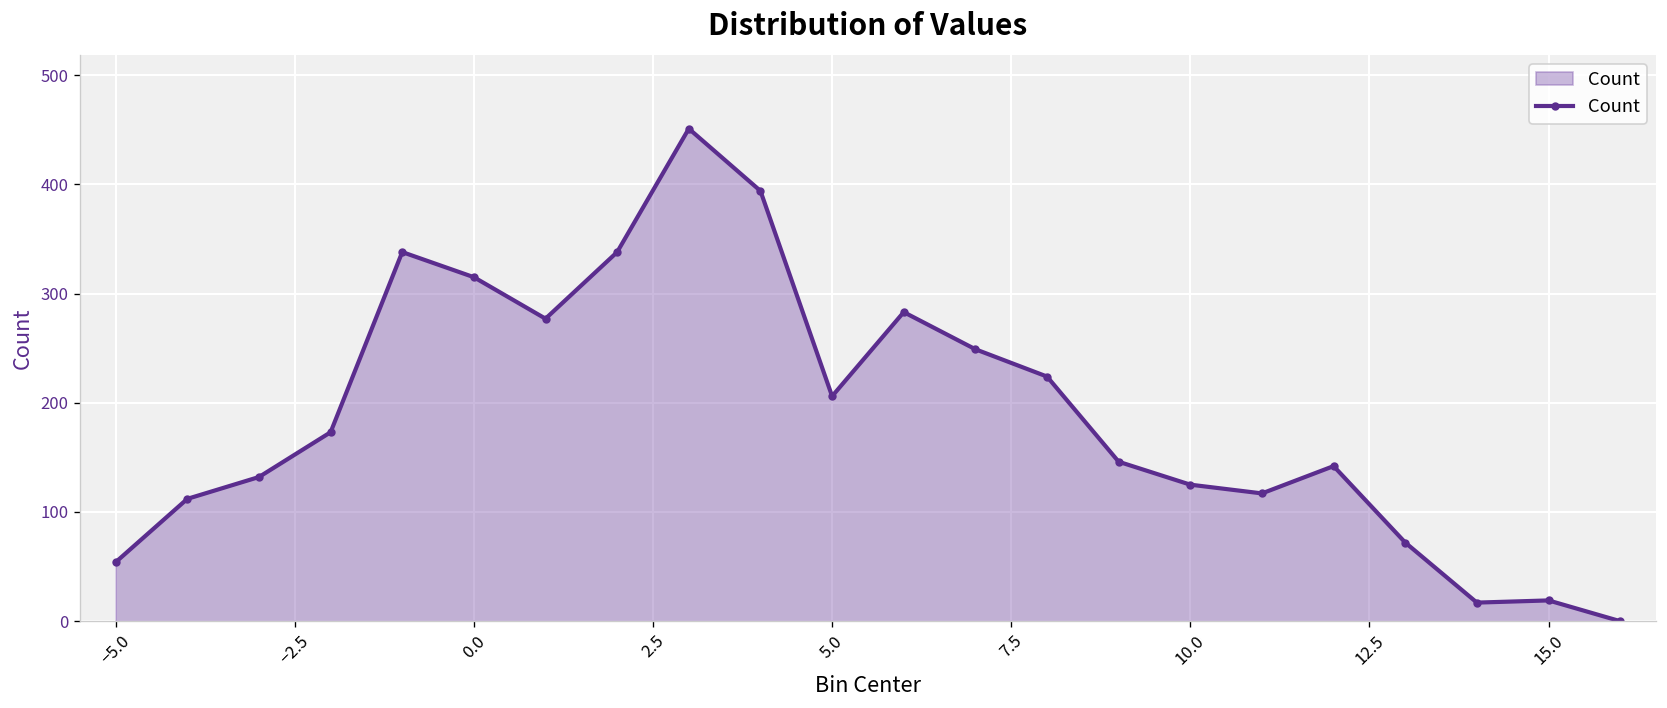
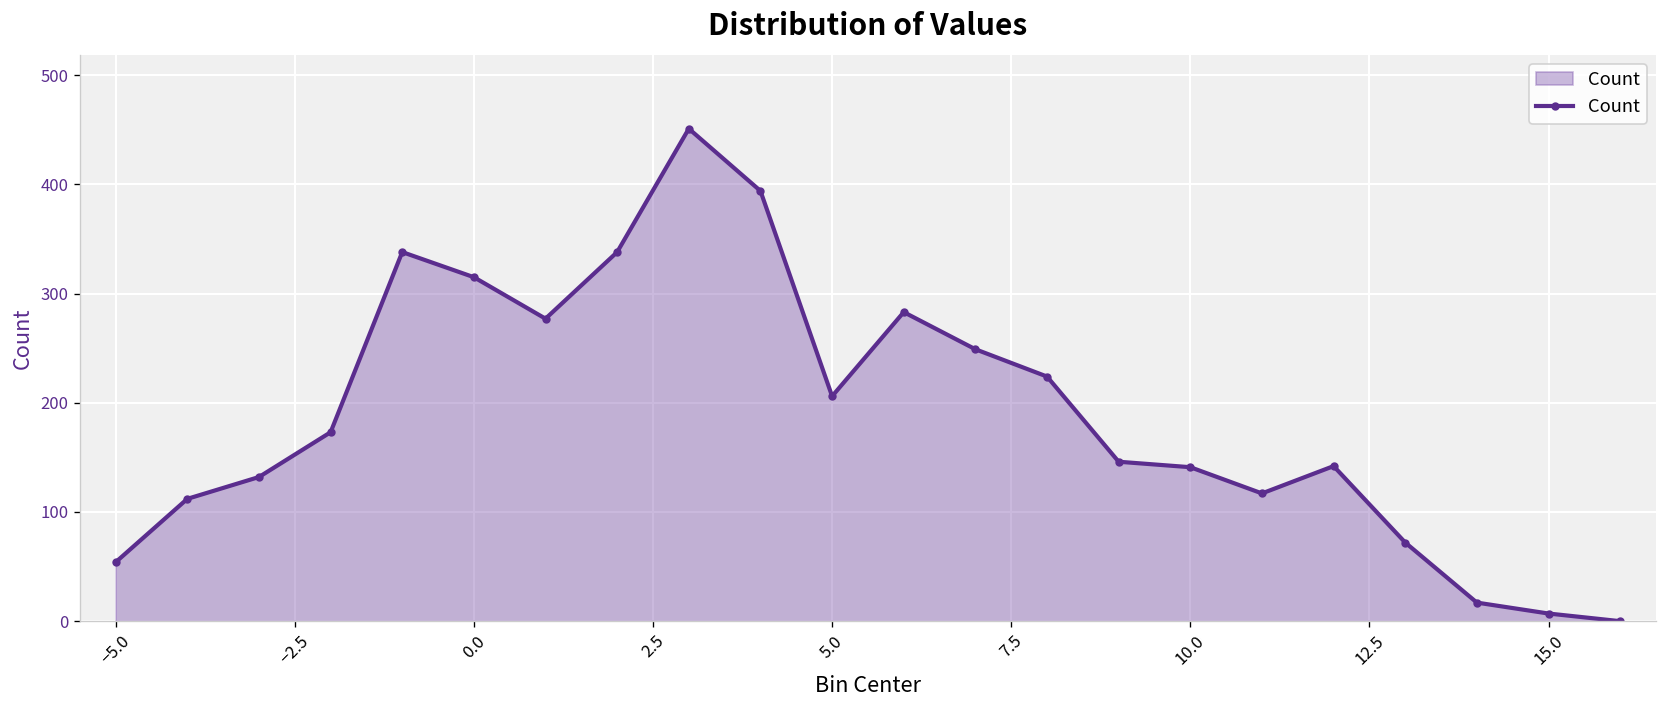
10.0: 130 -> 140
15.0: 20 -> 10
